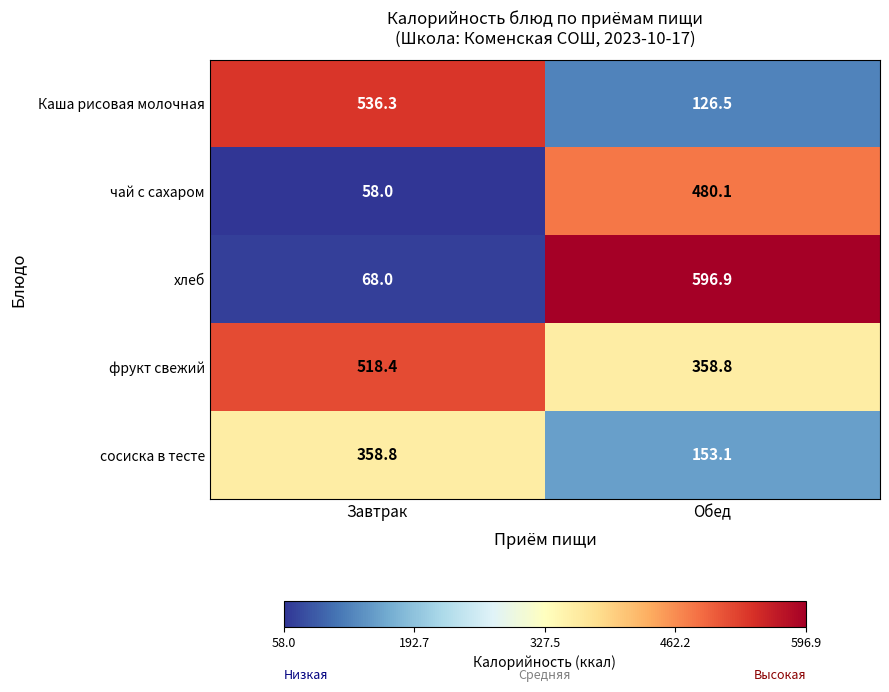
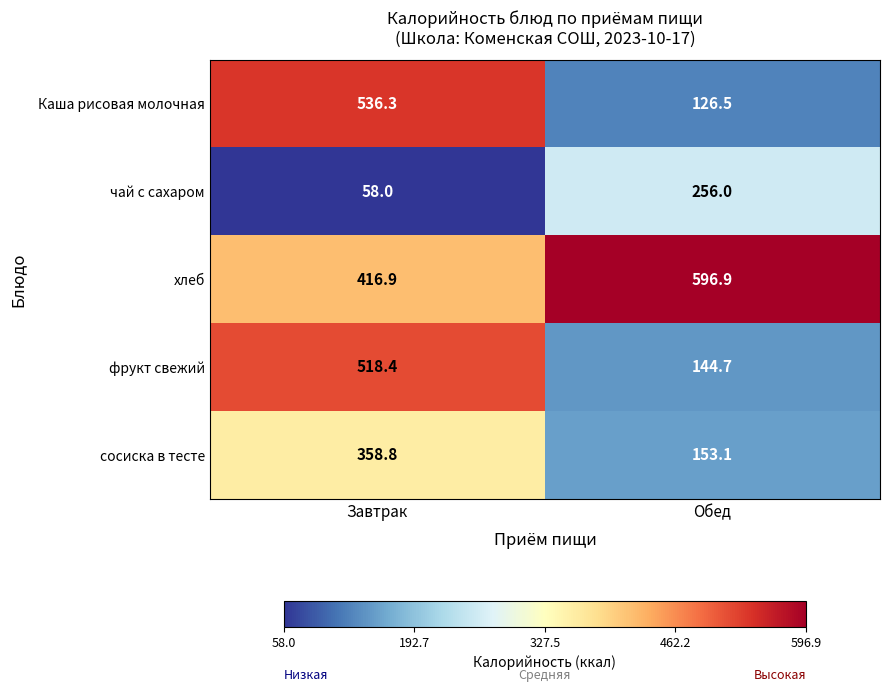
чай с сахаром, Обед: 480.1 -> 256.0
хлеб, Завтрак: 68.0 -> 416.9
фрукт свежий, Обед: 358.8 -> 144.7
